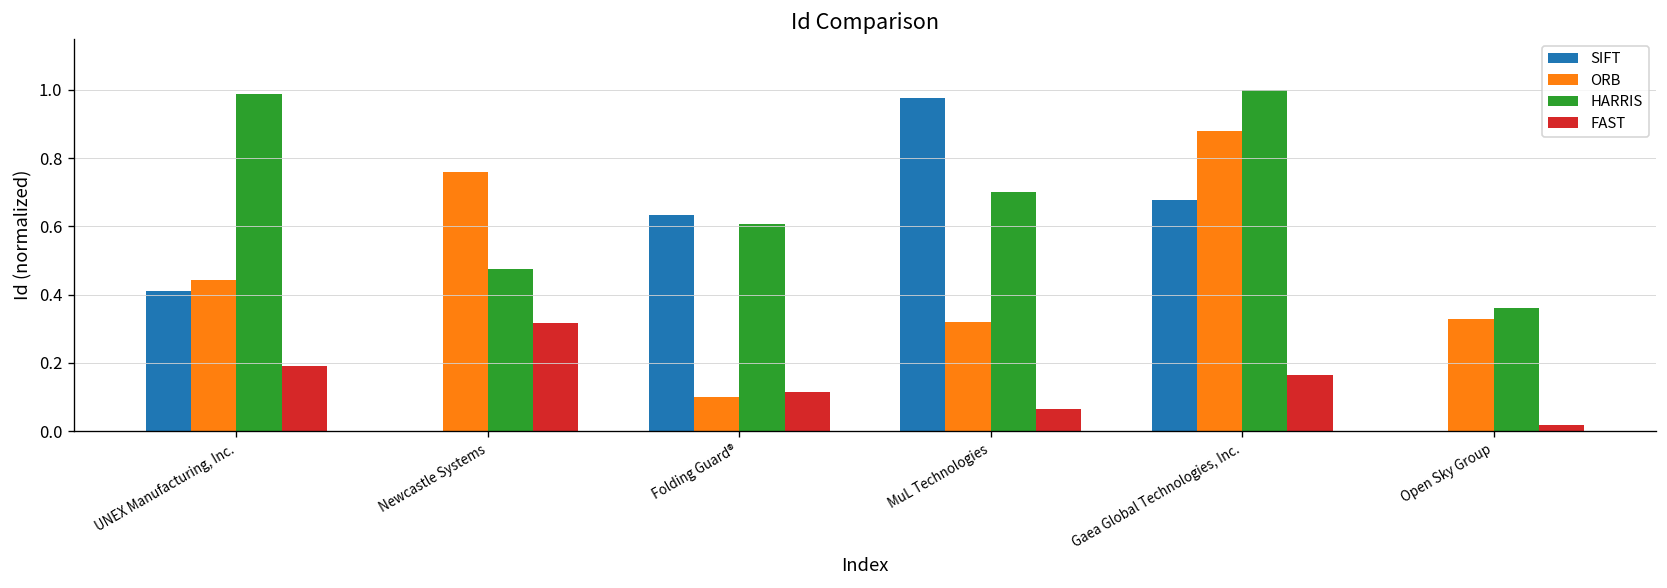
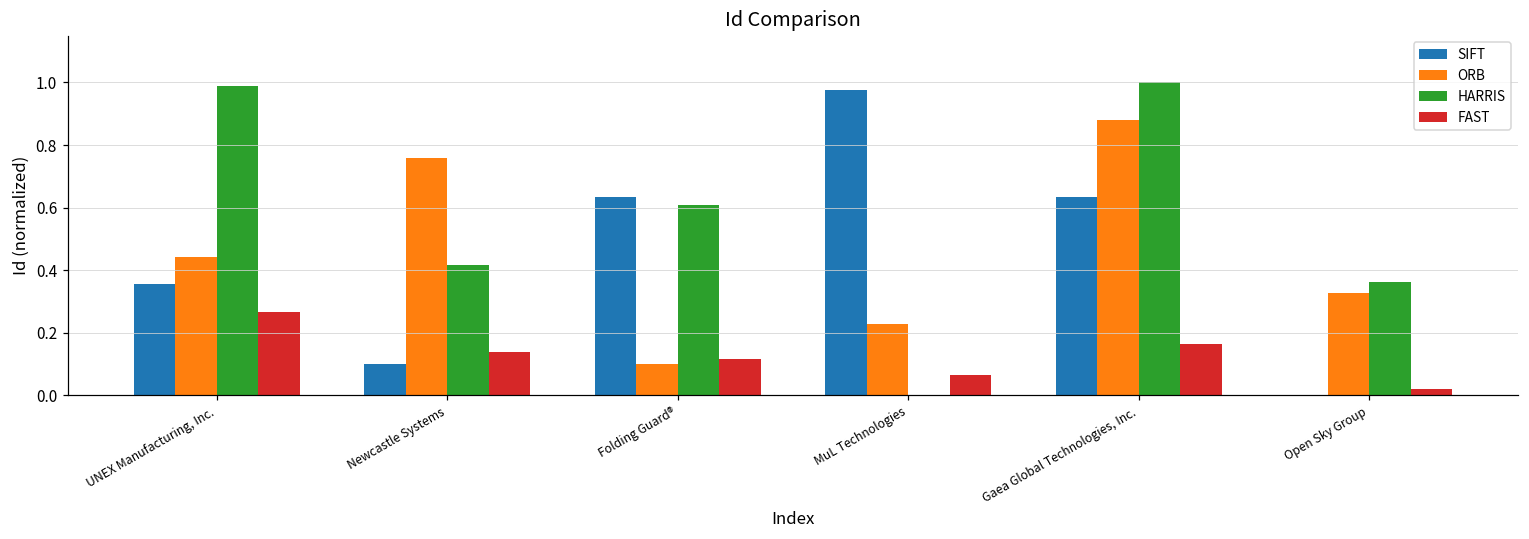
SIFT, UNEX Manufacturing, Inc.: 0.41 -> 0.35
FAST, UNEX Manufacturing, Inc.: 0.19 -> 0.27
SIFT, Newcastle Systems: 0.0 -> 0.1
HARRIS, Newcastle Systems: 0.48 -> 0.42
FAST, Newcastle Systems: 0.32 -> 0.14
ORB, MuL Technologies: 0.32 -> 0.23
HARRIS, MuL Technologies: 0.7 -> 0.0
SIFT, Gaea Global Technologies, Inc.: 0.68 -> 0.63
